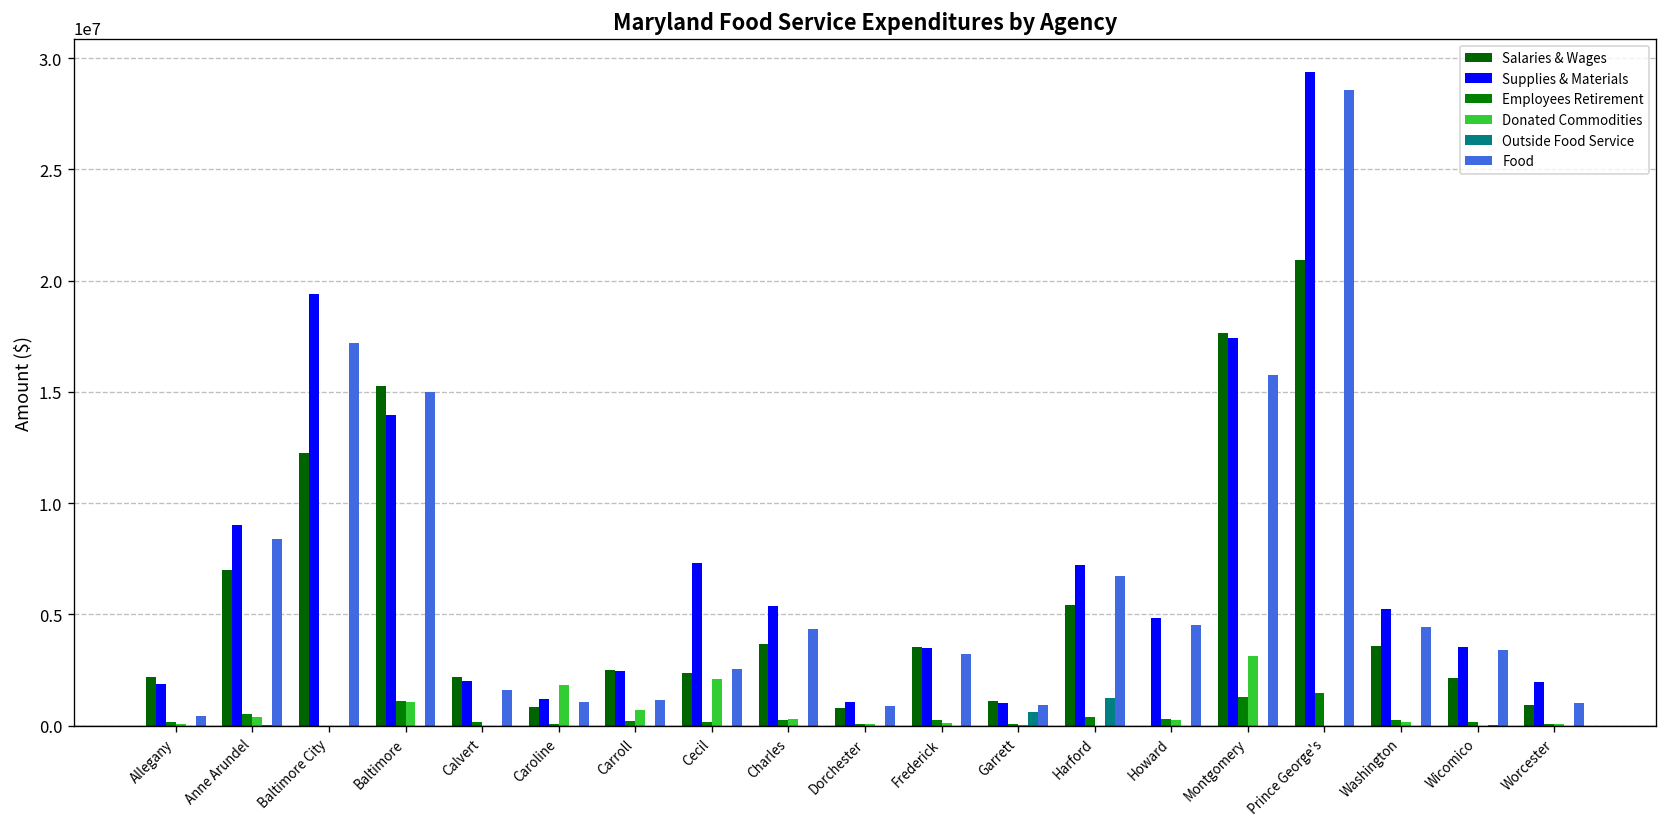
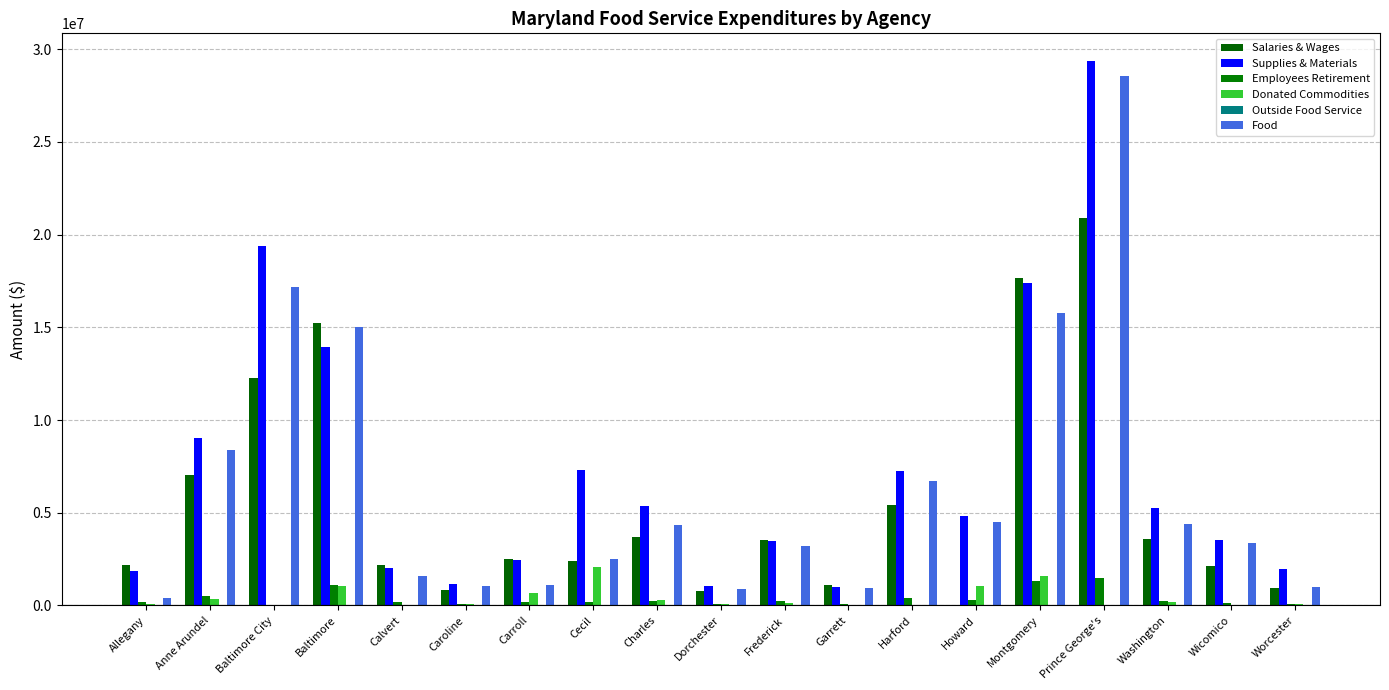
Donated Commodities, Caroline: 1800000 -> 100000
Outside Food Service, Garrett: 600000 -> 0
Outside Food Service, Harford: 1200000 -> 0
Donated Commodities, Howard: 300000 -> 1100000
Donated Commodities, Montgomery: 3100000 -> 1600000
